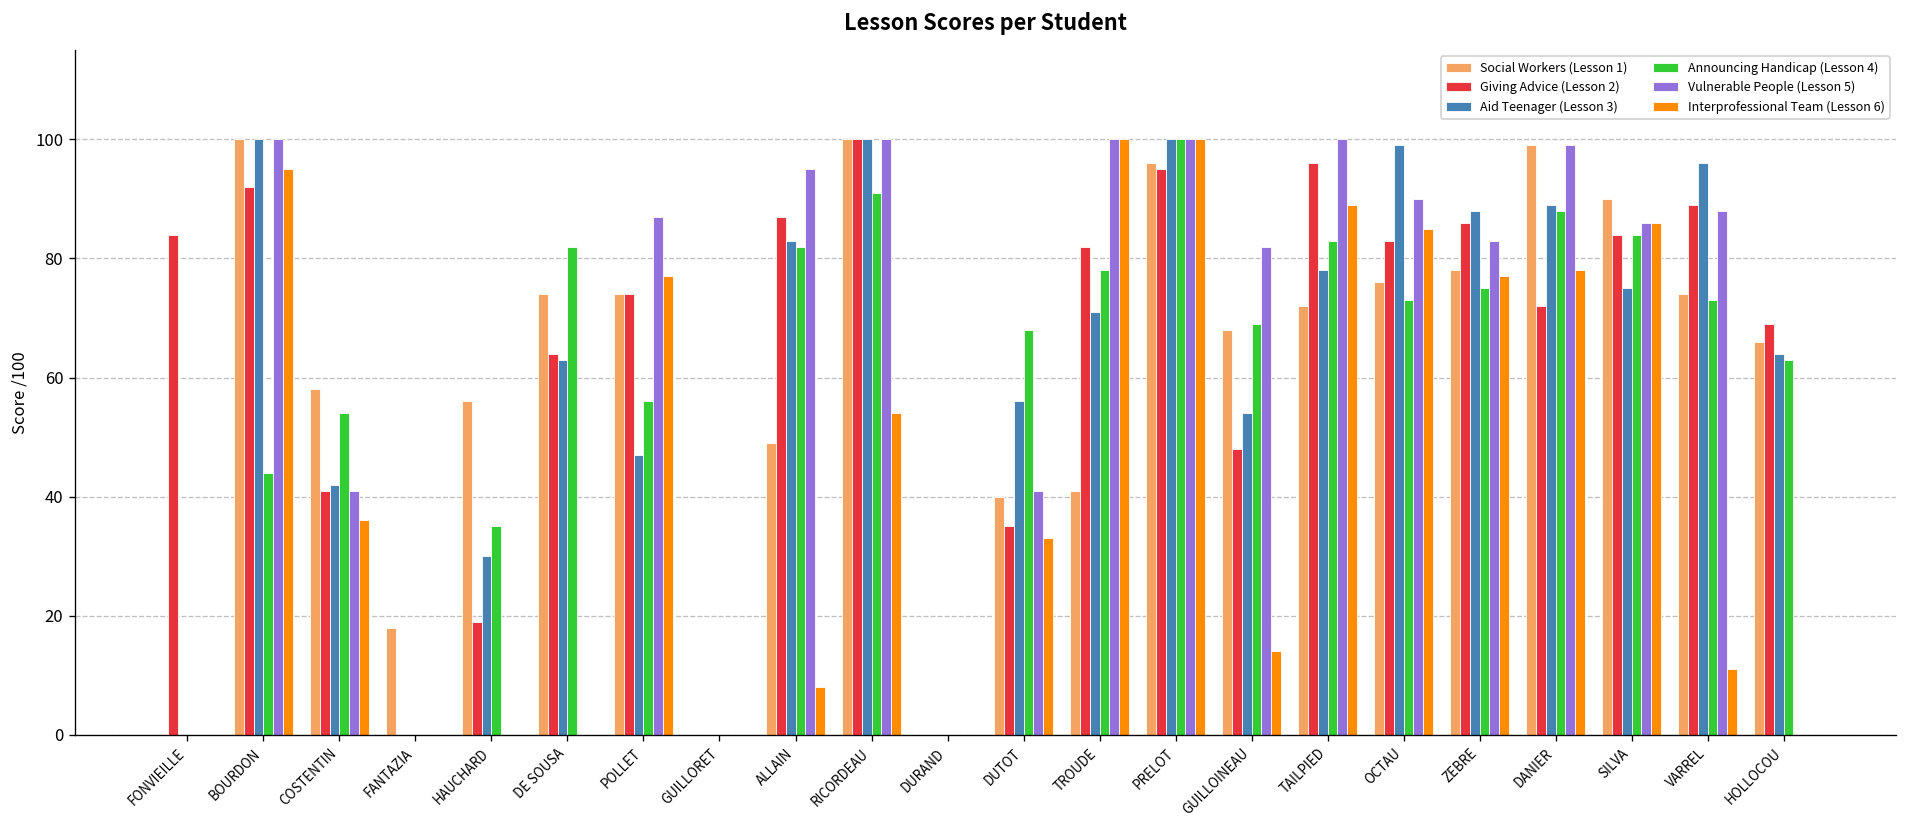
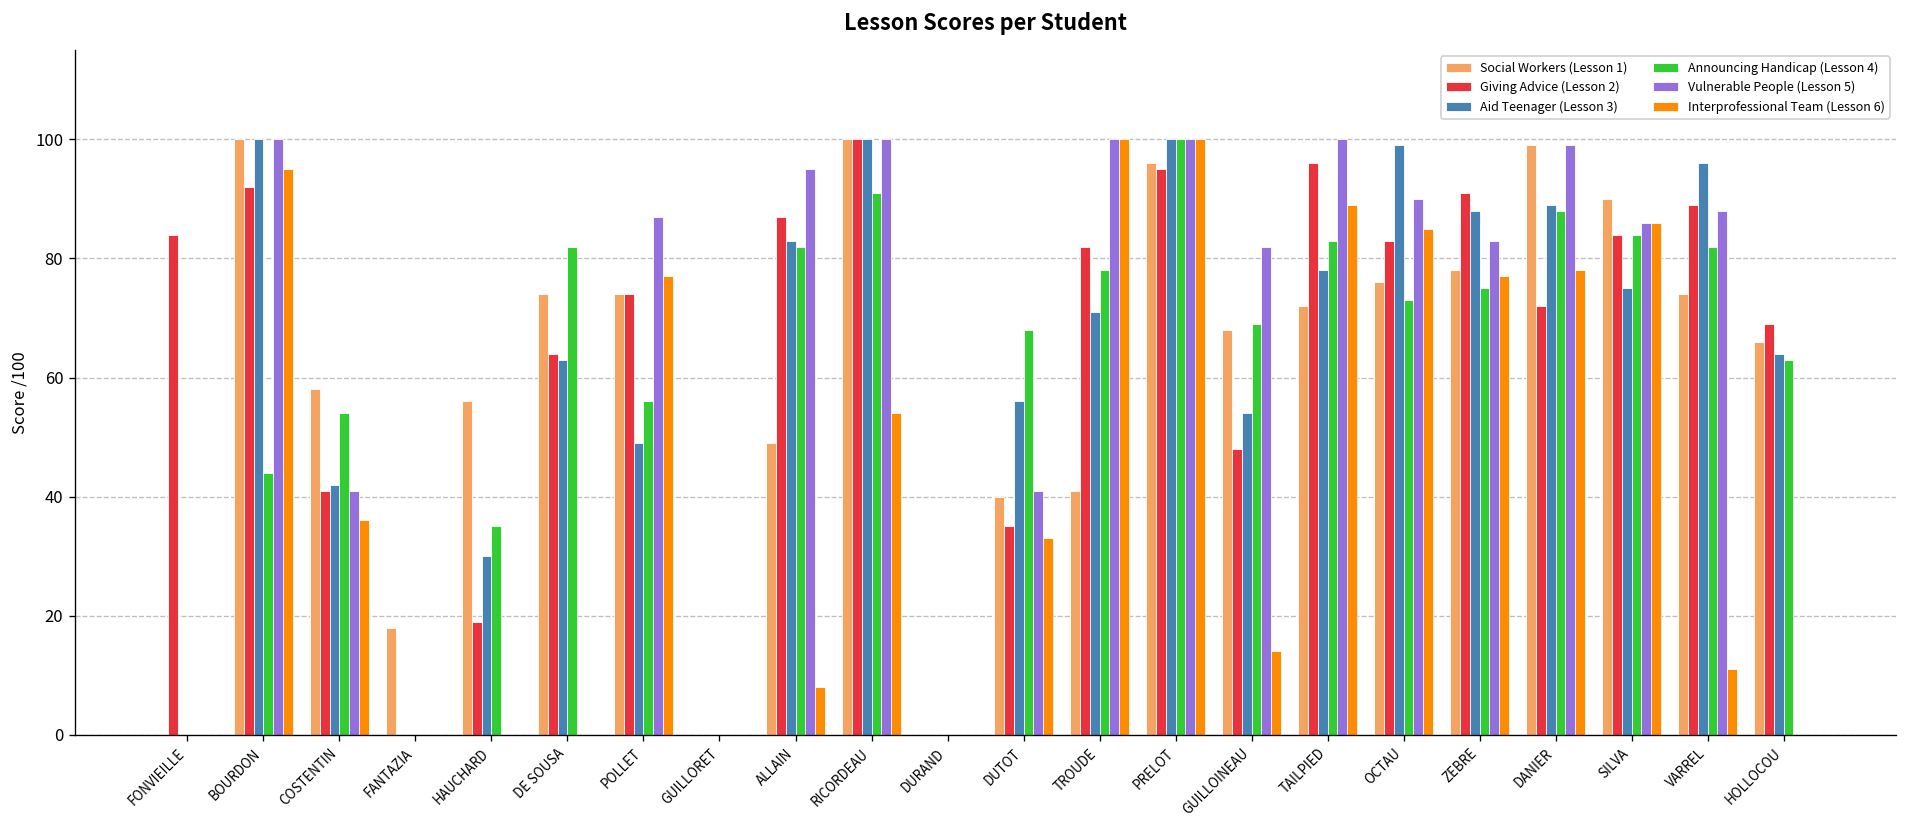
Aid Teenager (Lesson 3), POLLET: 47 -> 49
Giving Advice (Lesson 2), ZEBRE: 86 -> 91
Announcing Handicap (Lesson 4), VARREL: 73 -> 82
